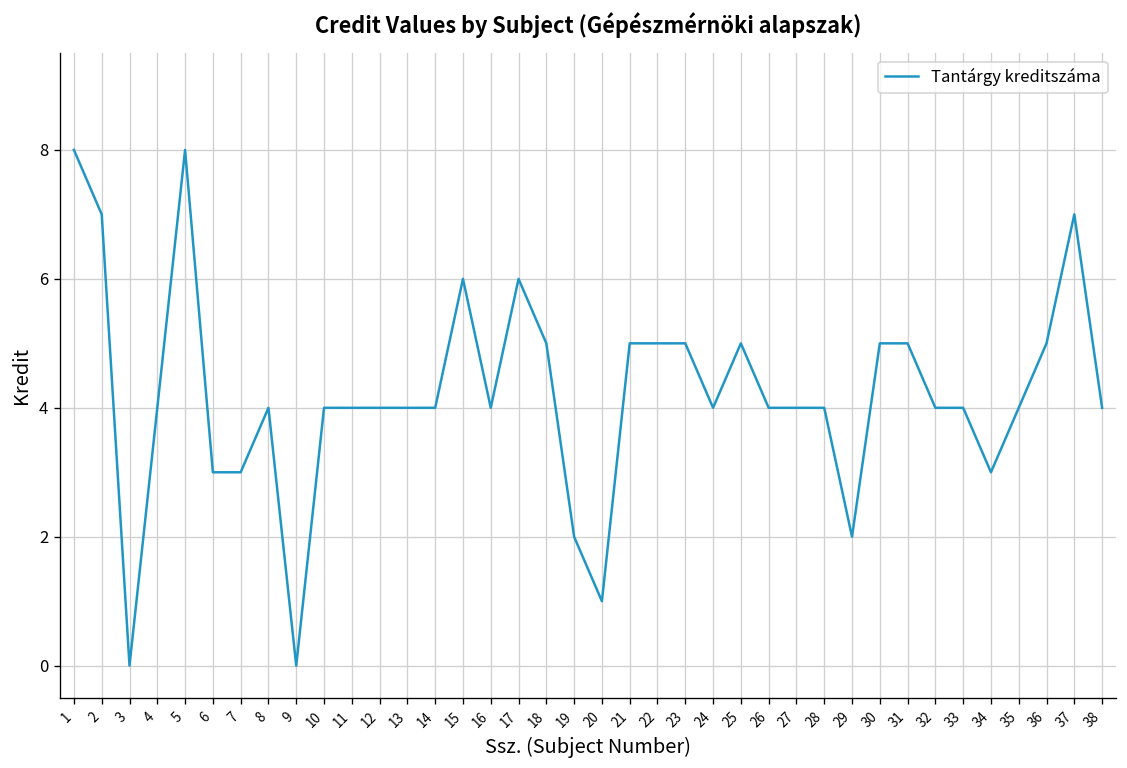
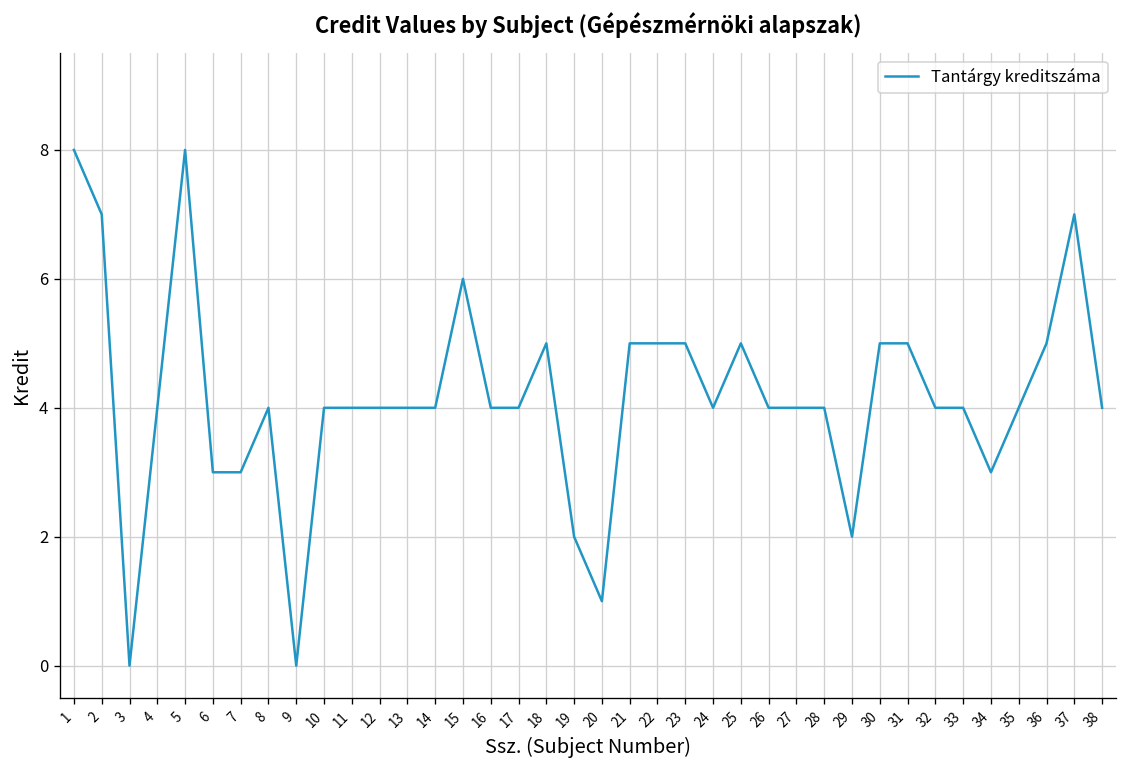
17: 6 -> 4
